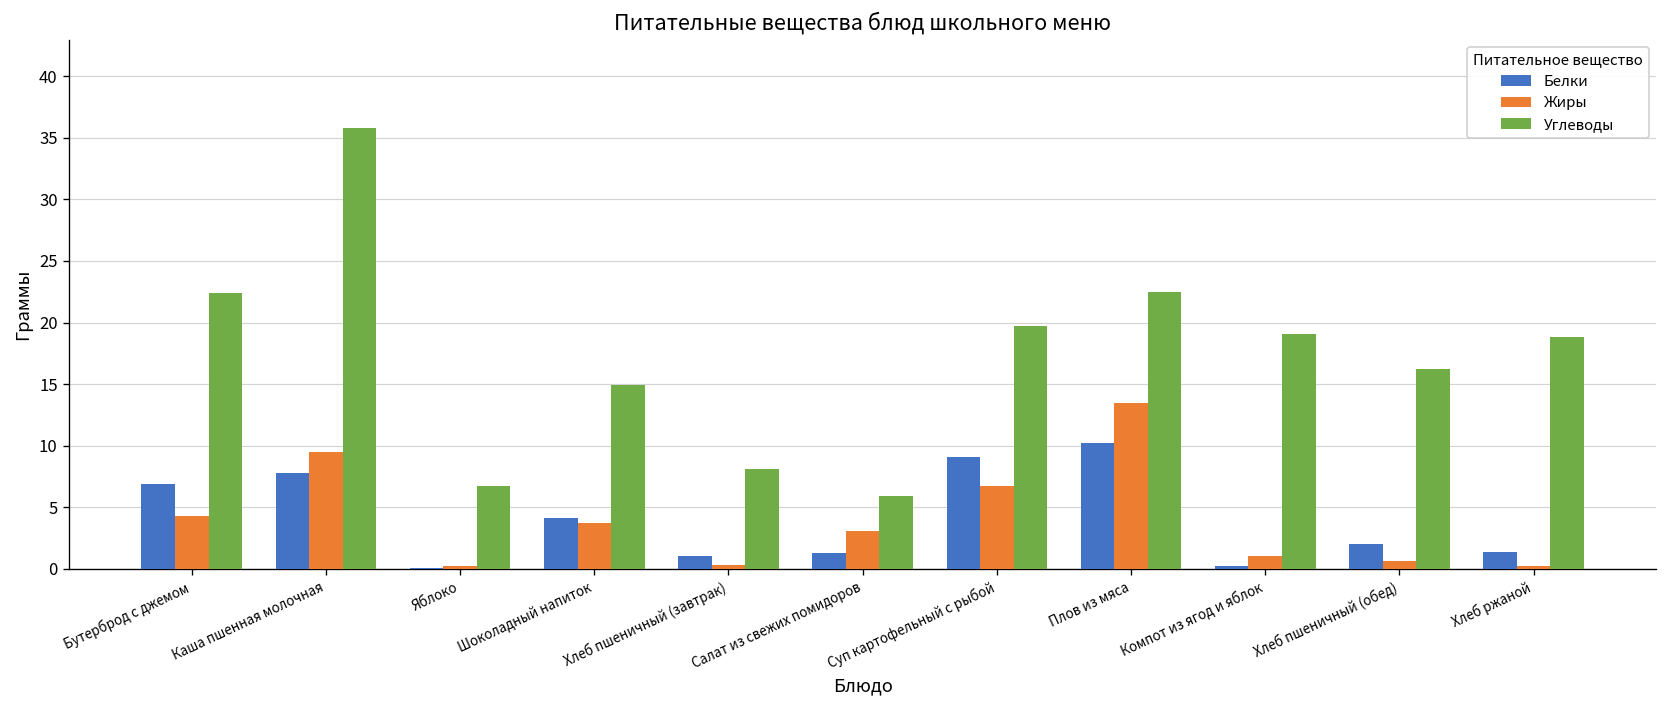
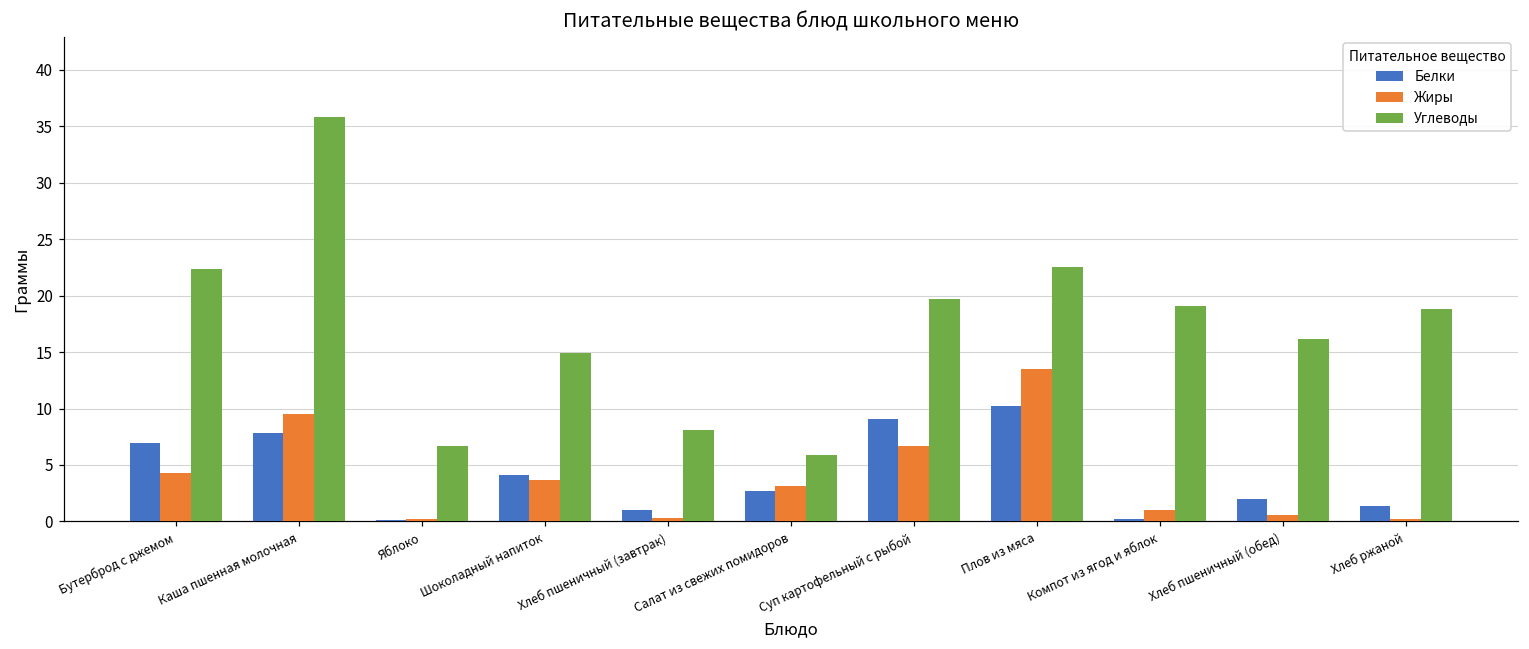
Белки, Салат из свежих помидоров: 1.3 -> 2.7
